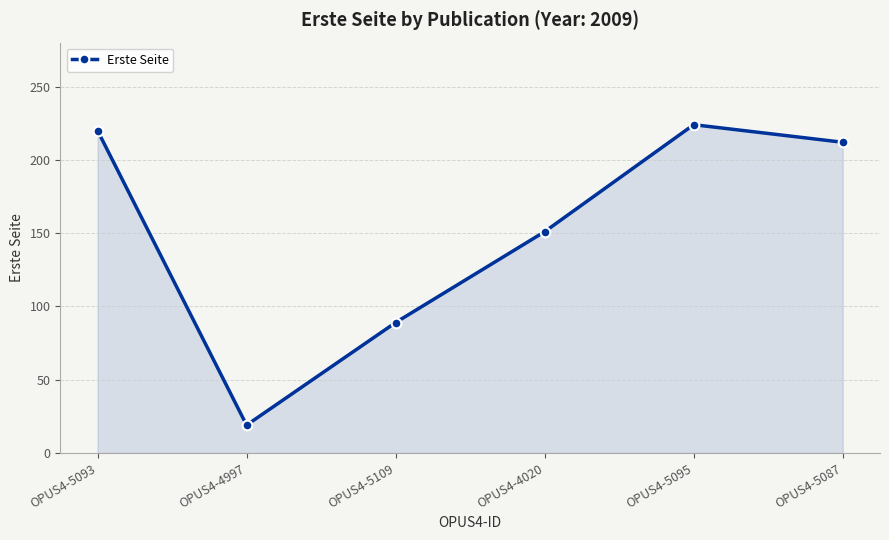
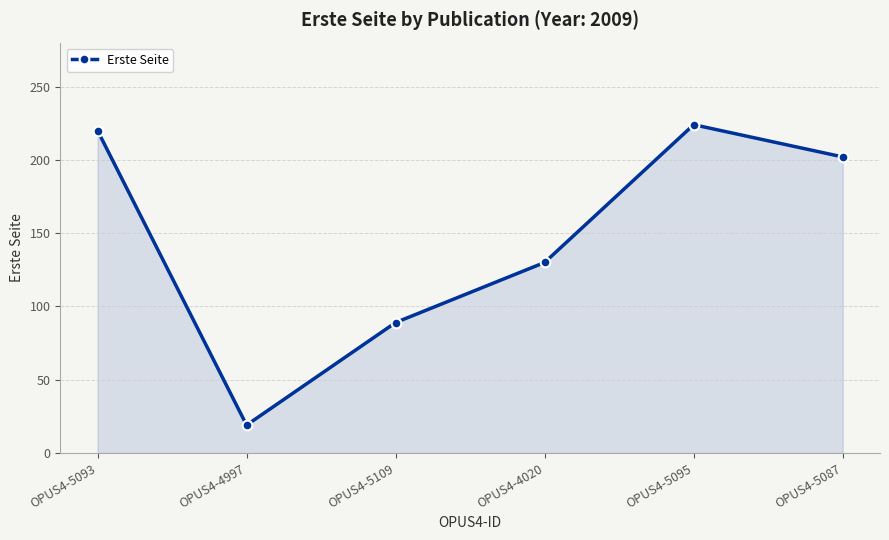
OPUS4-4020: 151 -> 130
OPUS4-5087: 212 -> 202
